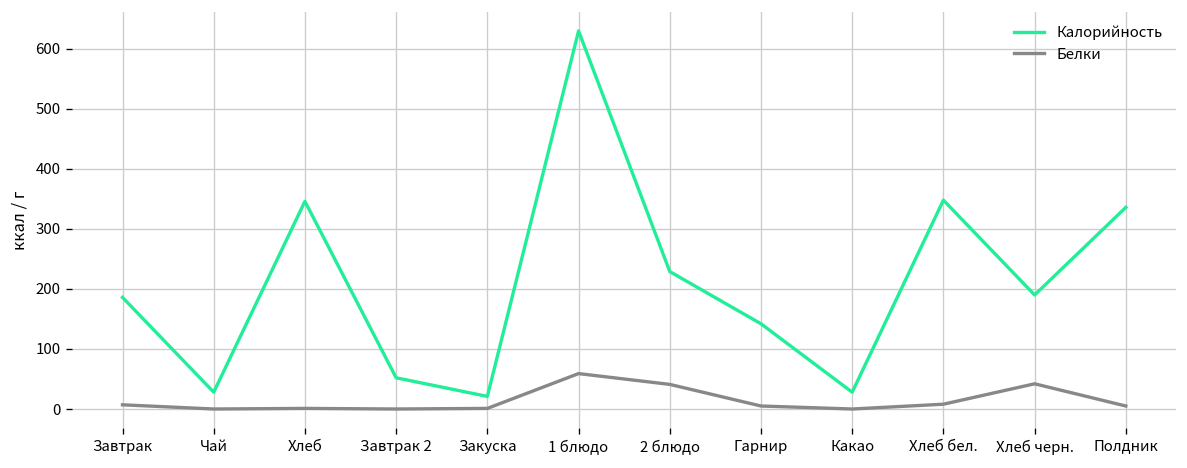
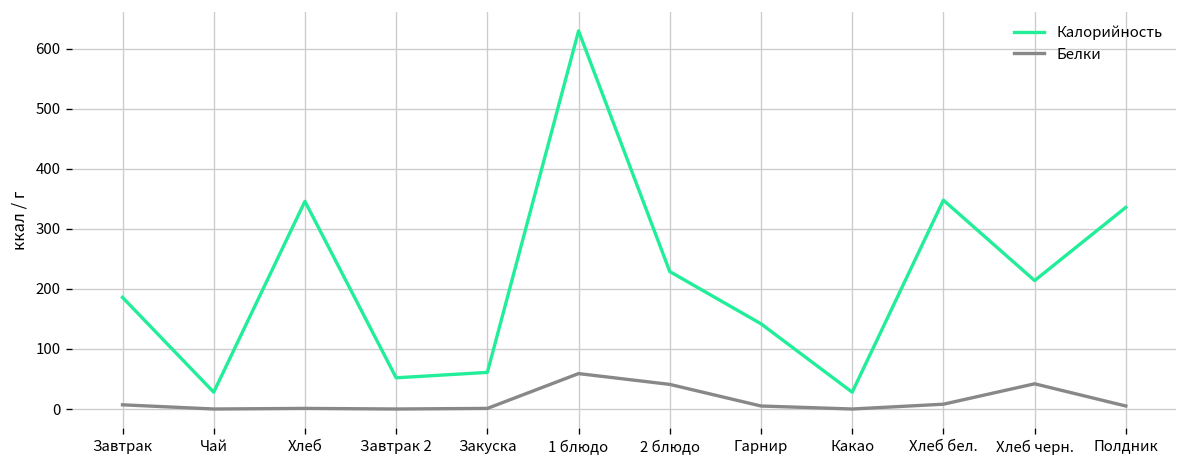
Калорийность, Закуска: 20 -> 60
Калорийность, Хлеб черн.: 190 -> 210
